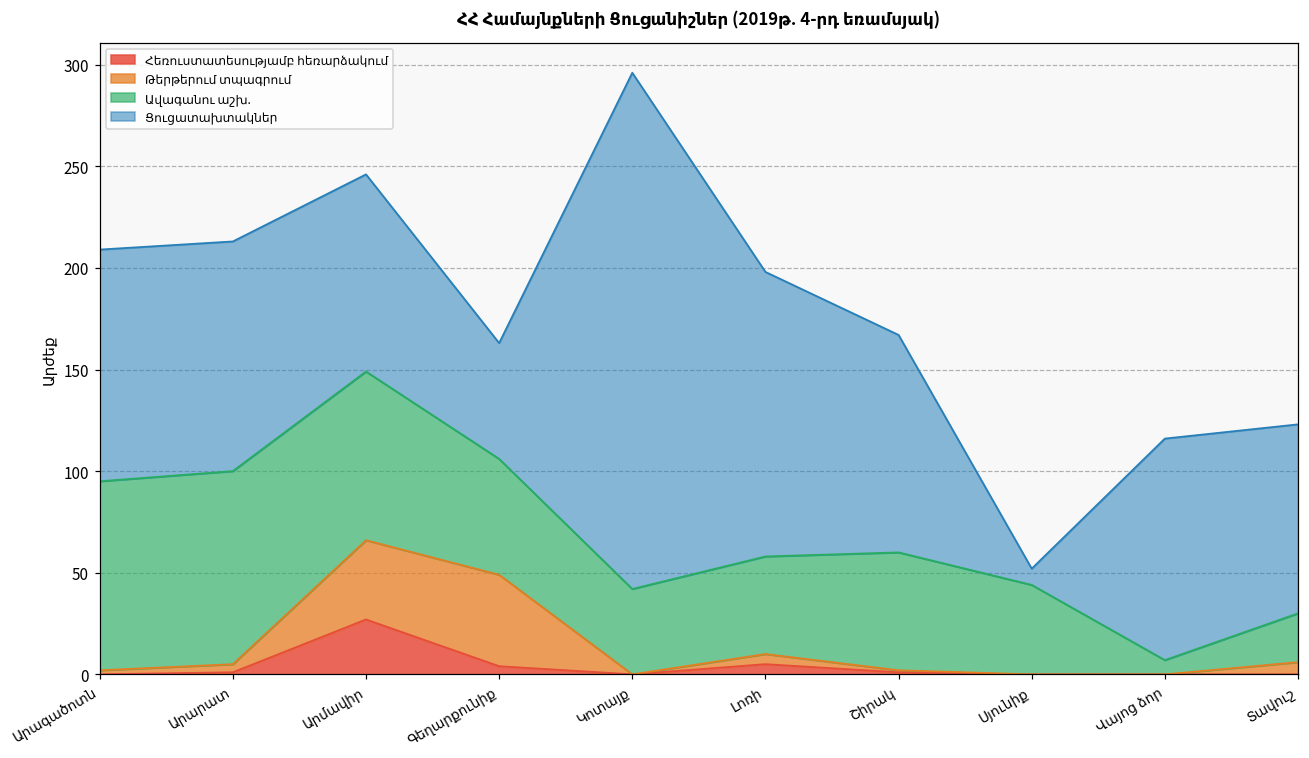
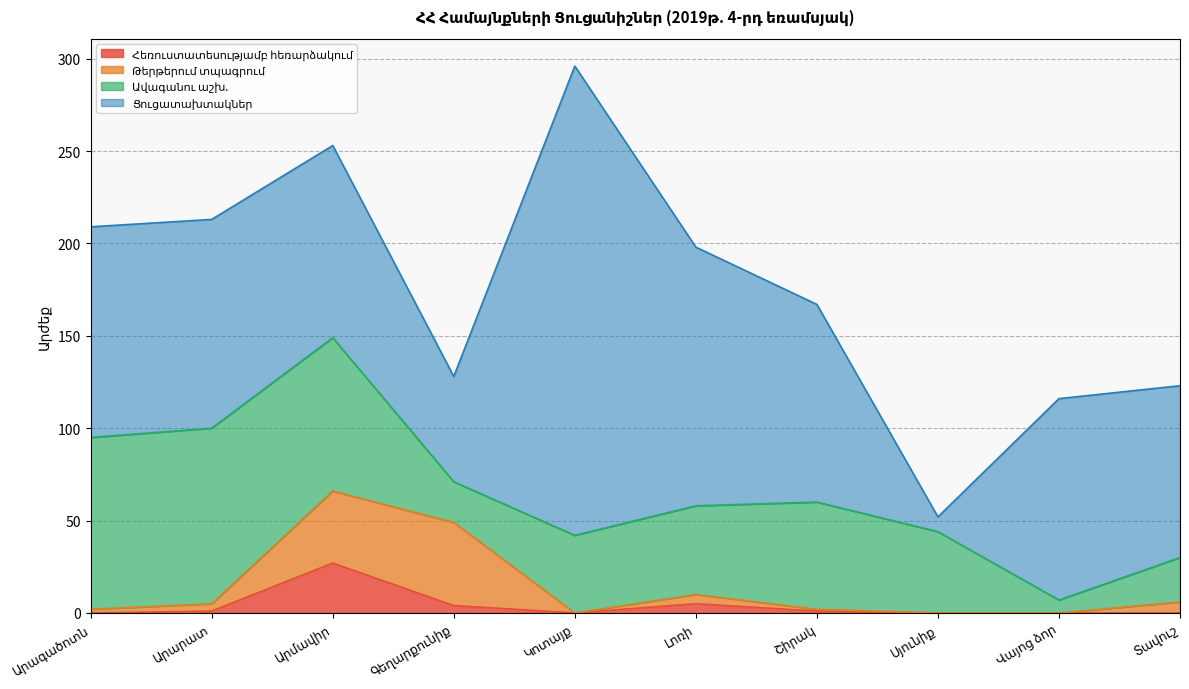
Ցուցատախտակներ, Արմավիր: 97 -> 104
Ավագանու աշխ., Գեղարքունիք: 57 -> 22
